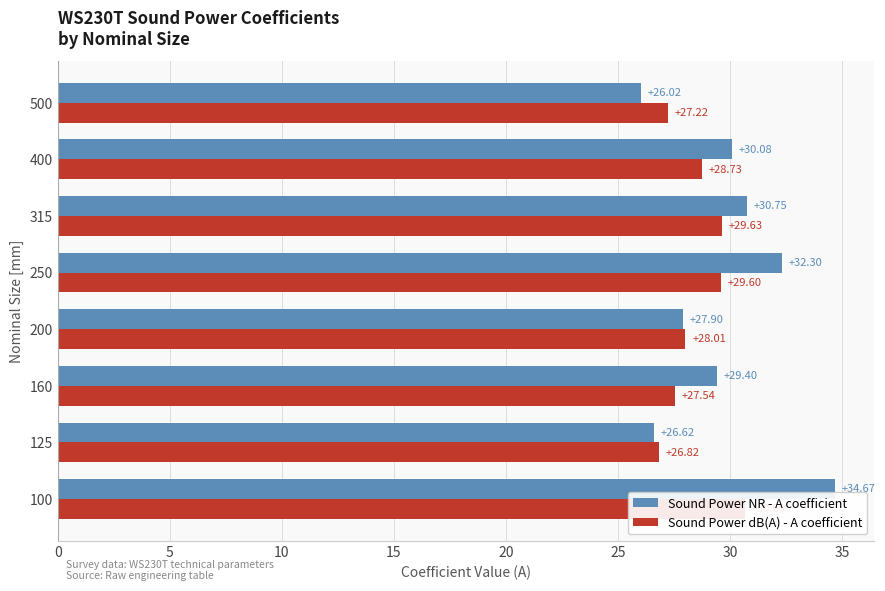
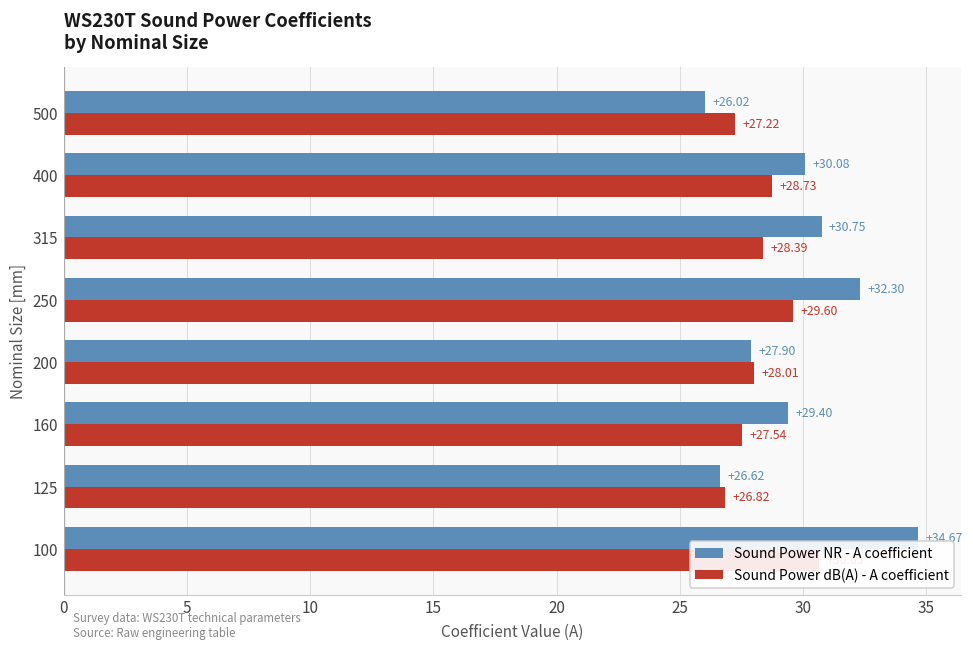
Sound Power dB(A) - A coefficient, 315: +29.63 -> +28.39
